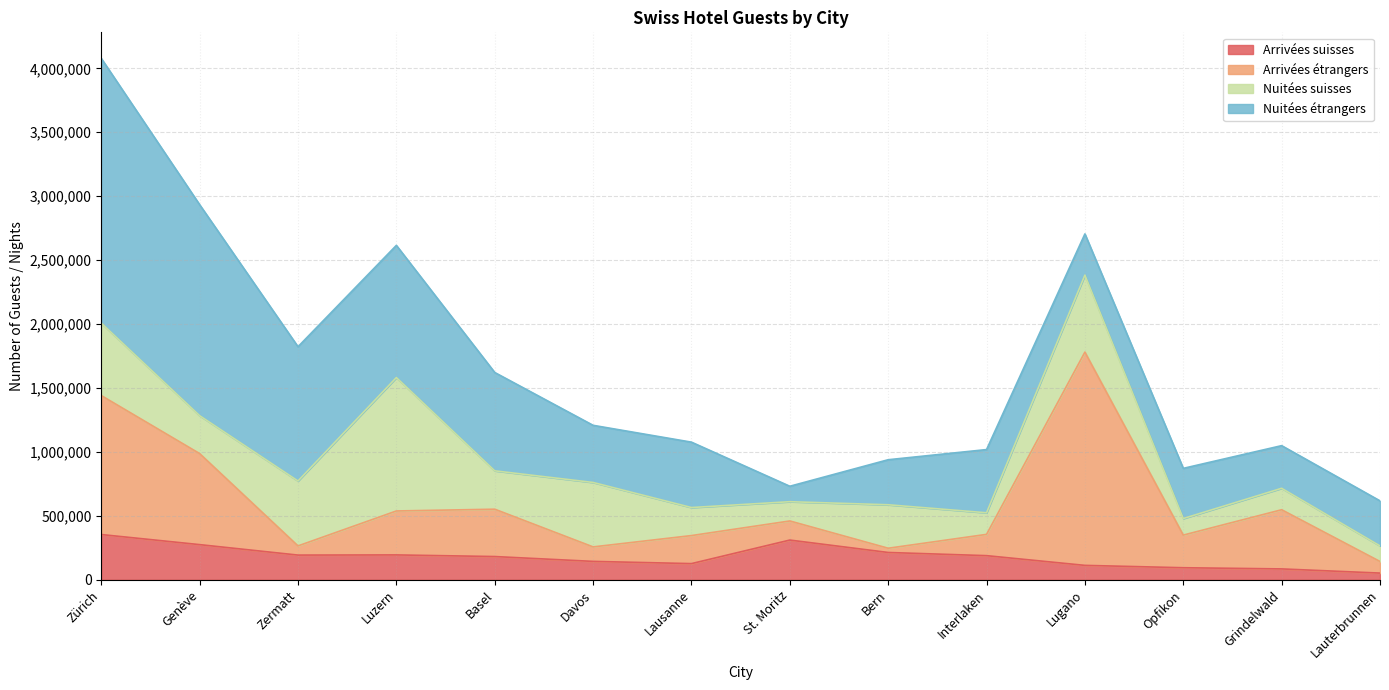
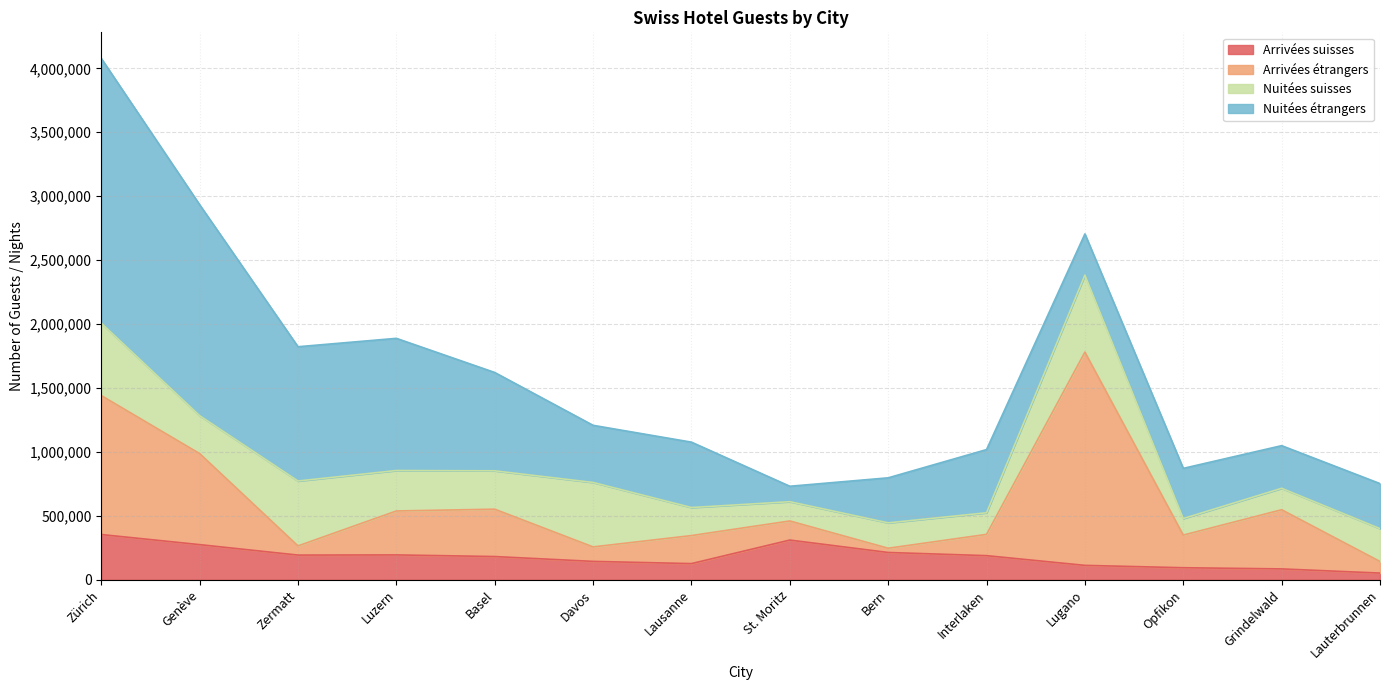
Nuitées suisses, Luzern: 1,040,000 -> 320,000
Nuitées suisses, Bern: 340,000 -> 200,000
Nuitées suisses, Lauterbrunnen: 120,000 -> 260,000
